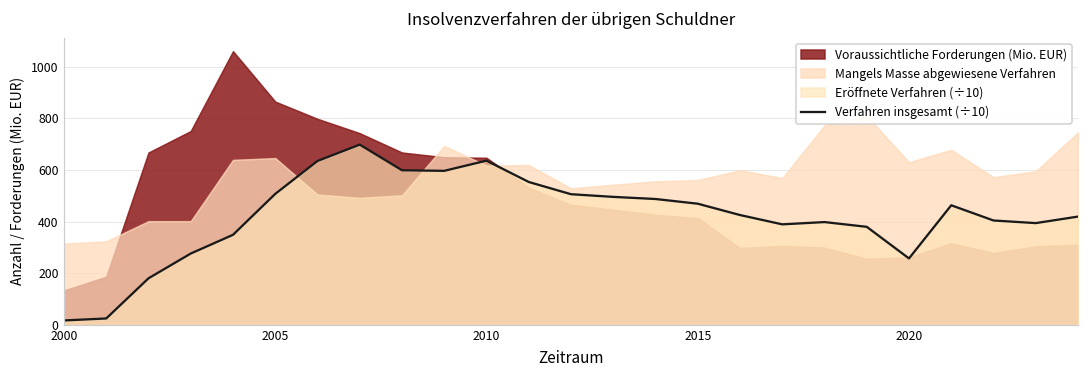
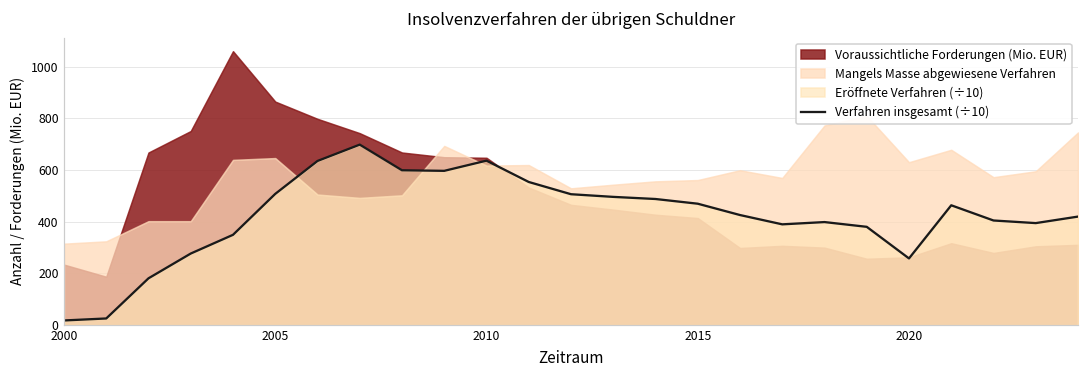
Voraussichtliche Forderungen (Mio. EUR), 2000: 130 -> 230
